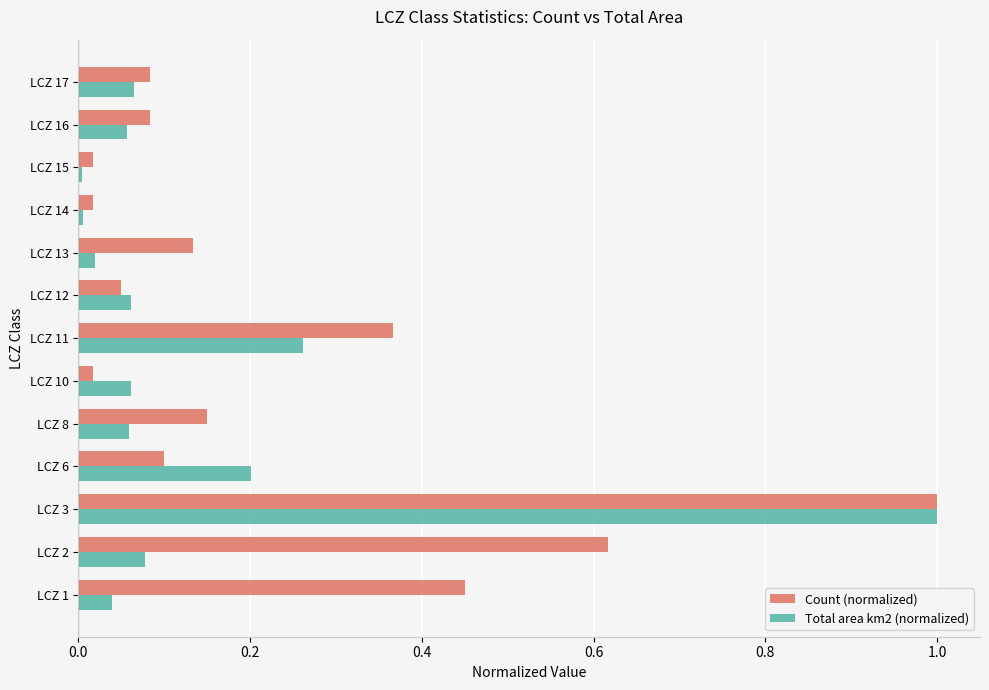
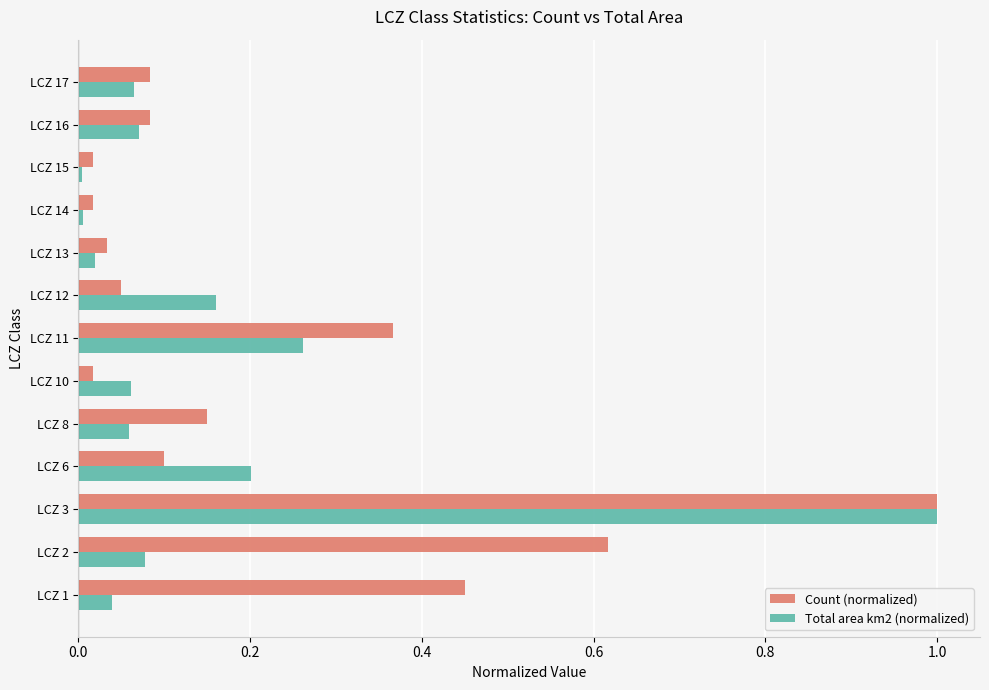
Total area km2 (normalized), LCZ 16: 0.06 -> 0.07
Count (normalized), LCZ 13: 0.13 -> 0.03
Total area km2 (normalized), LCZ 12: 0.06 -> 0.16
